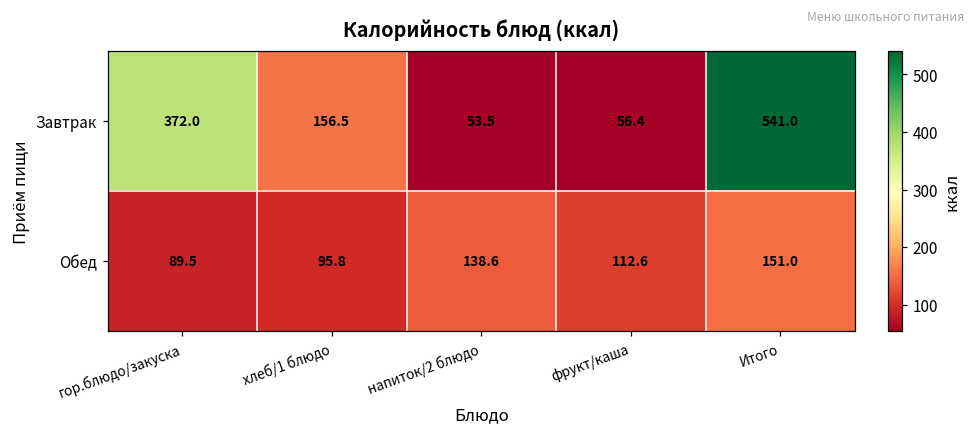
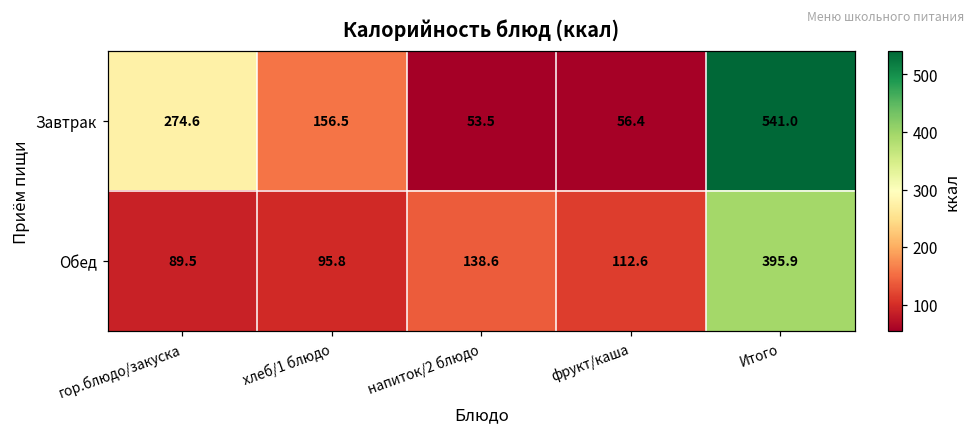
Завтрак, гор.блюдо/закуска: 372.0 -> 274.6
Обед, Итого: 151.0 -> 395.9
